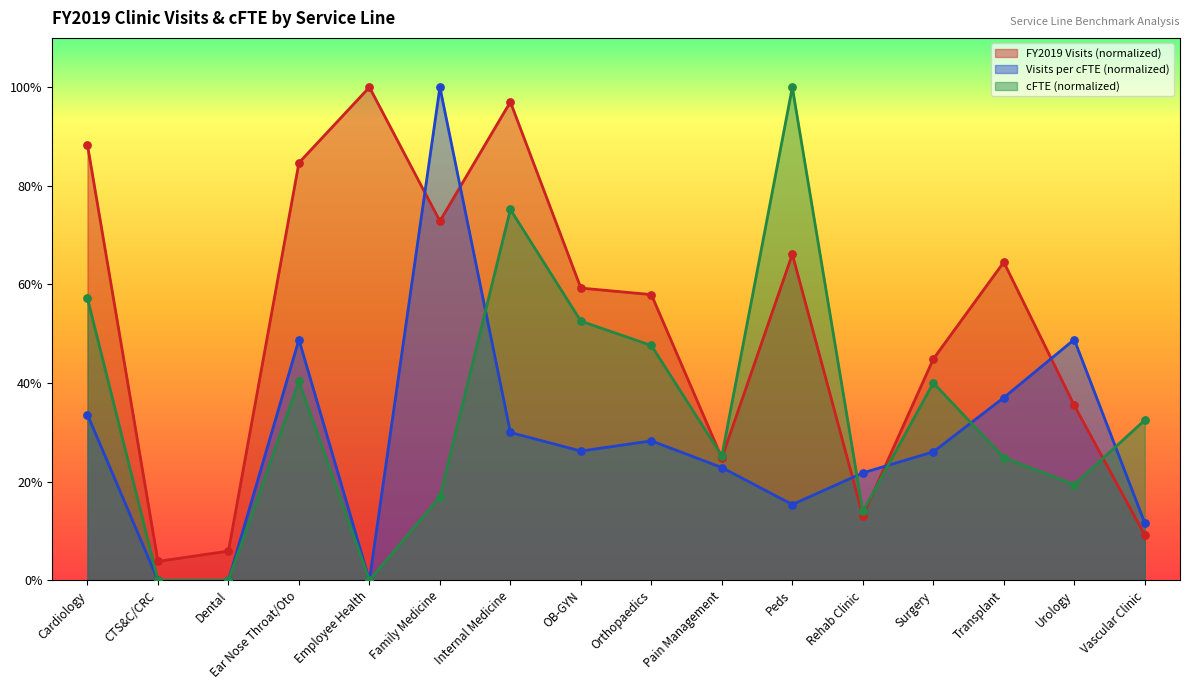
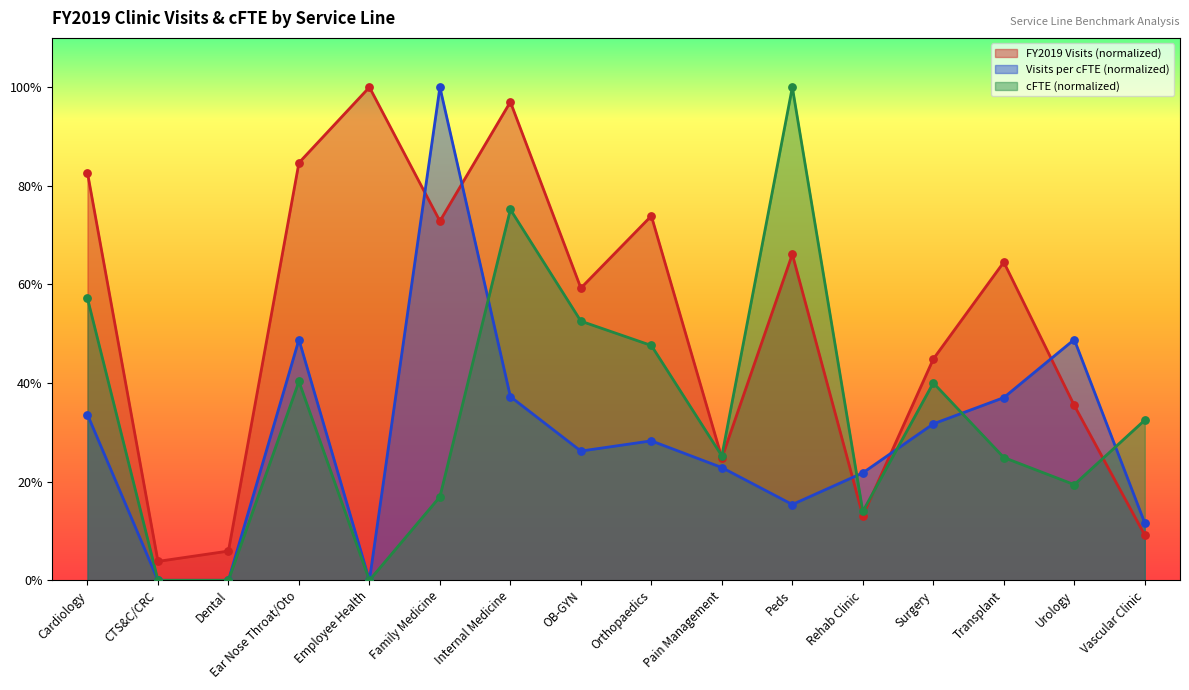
FY2019 Visits (normalized), Cardiology: 88% -> 83%
Visits per cFTE (normalized), Internal Medicine: 30% -> 37%
FY2019 Visits (normalized), Orthopaedics: 58% -> 74%
Visits per cFTE (normalized), Surgery: 26% -> 32%
